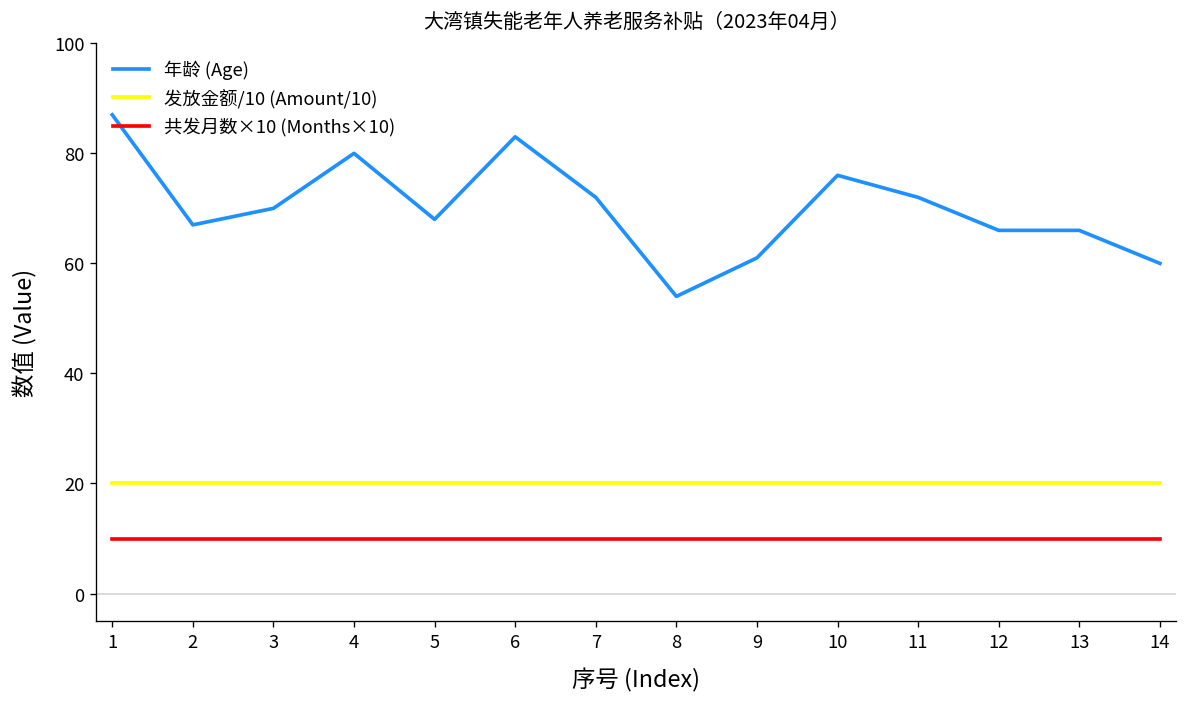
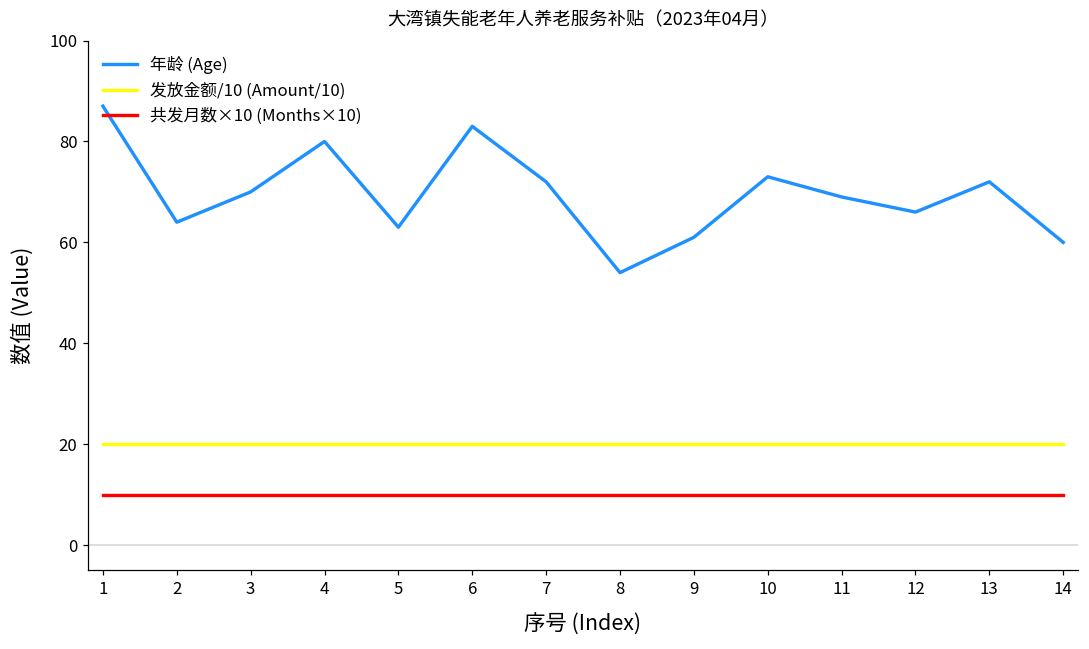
年龄 (Age), 2: 67 -> 64
年龄 (Age), 5: 68 -> 63
年龄 (Age), 10: 76 -> 73
年龄 (Age), 11: 72 -> 69
年龄 (Age), 13: 66 -> 72
